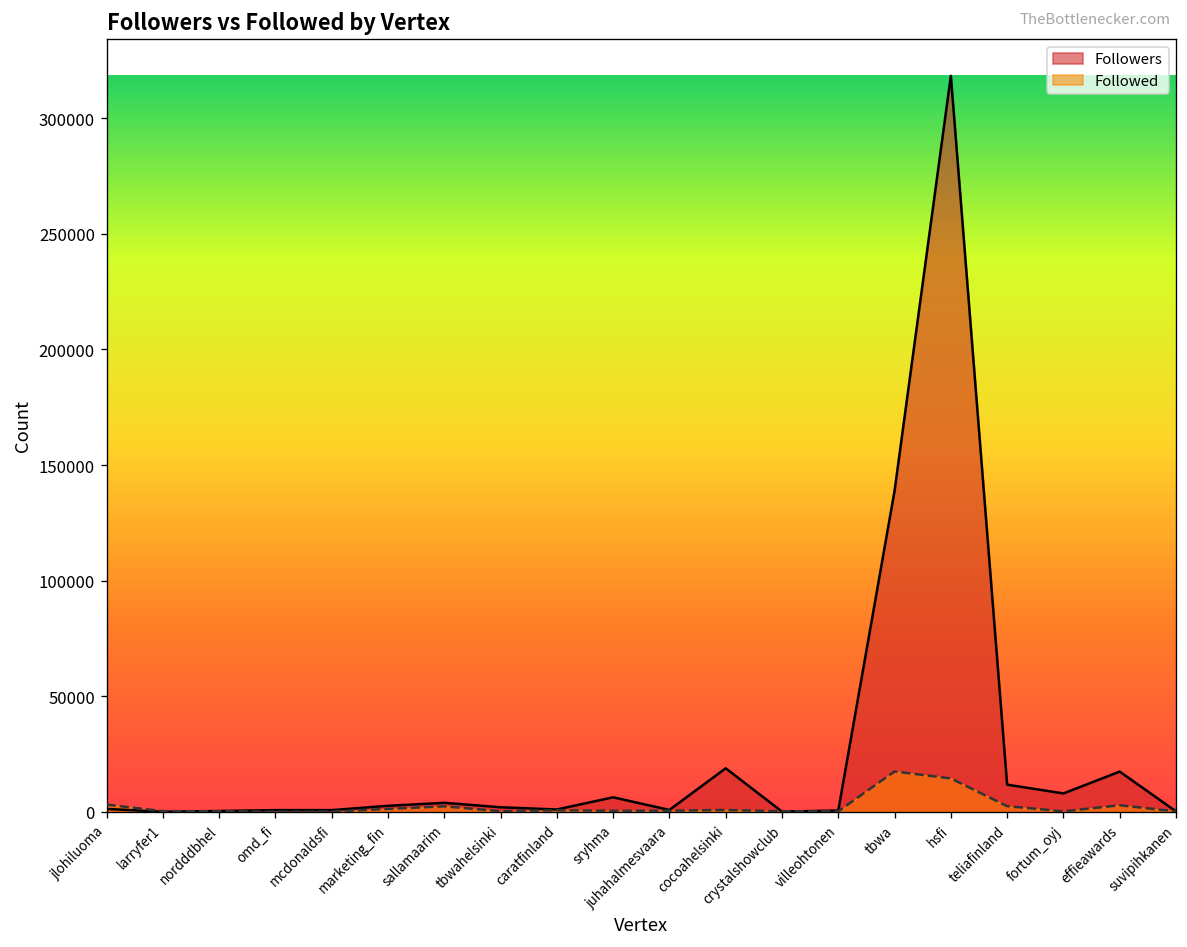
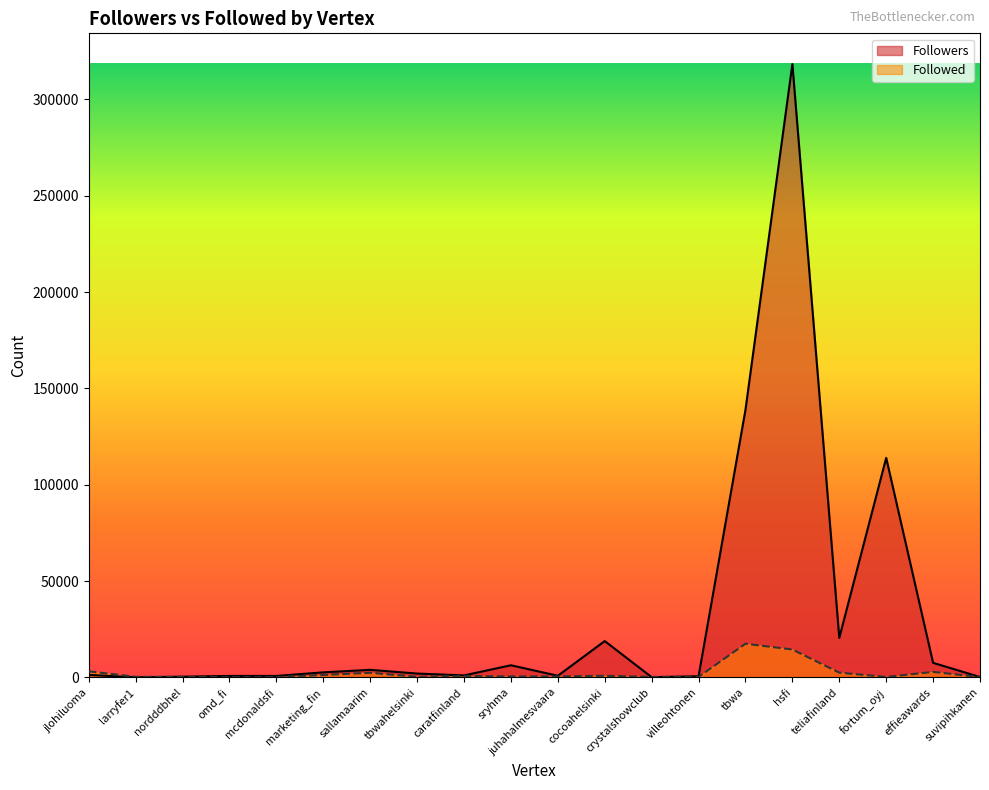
Followers, teliafinland: 12000 -> 21000
Followers, fortum_oyj: 8000 -> 114000
Followers, effieawards: 17000 -> 8000
